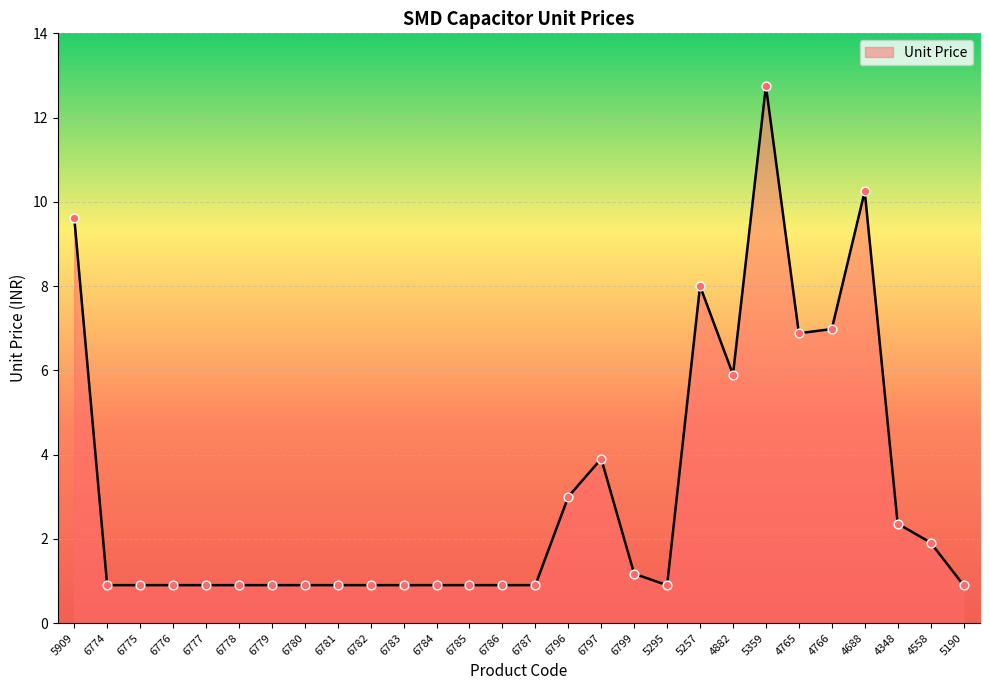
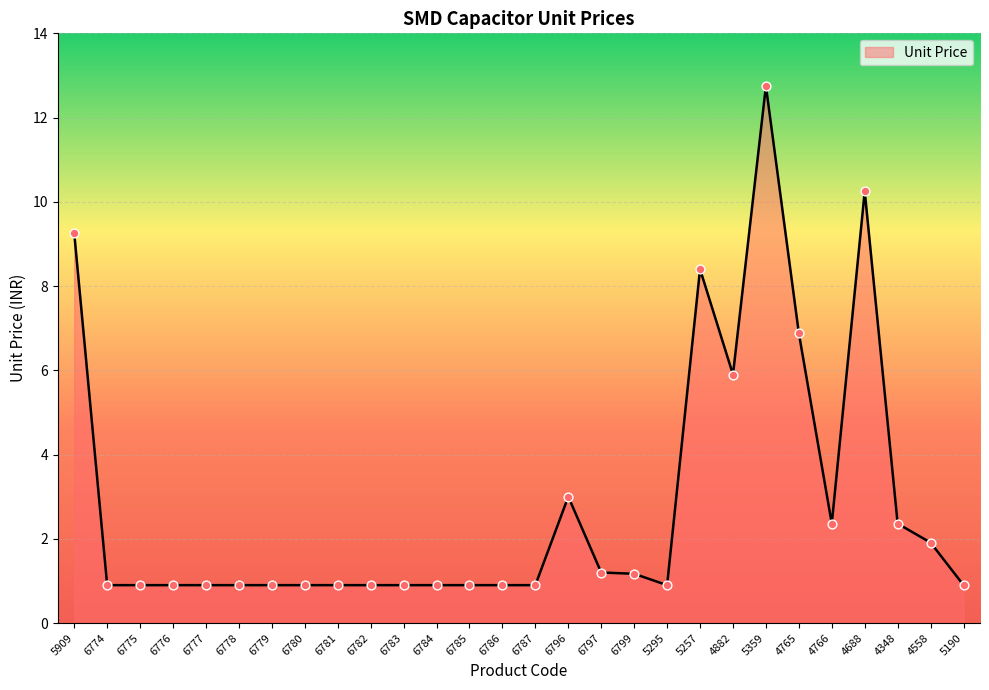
5909: 9.6 -> 9.3
6797: 3.9 -> 1.2
5257: 8.0 -> 8.4
4766: 7.0 -> 2.4
